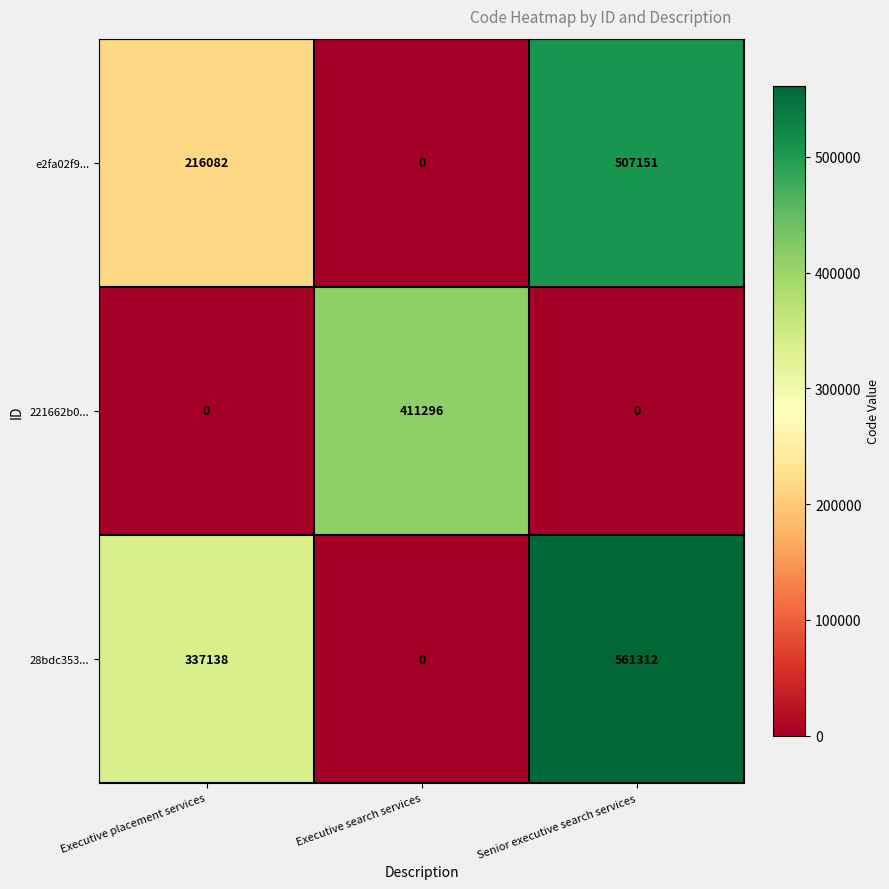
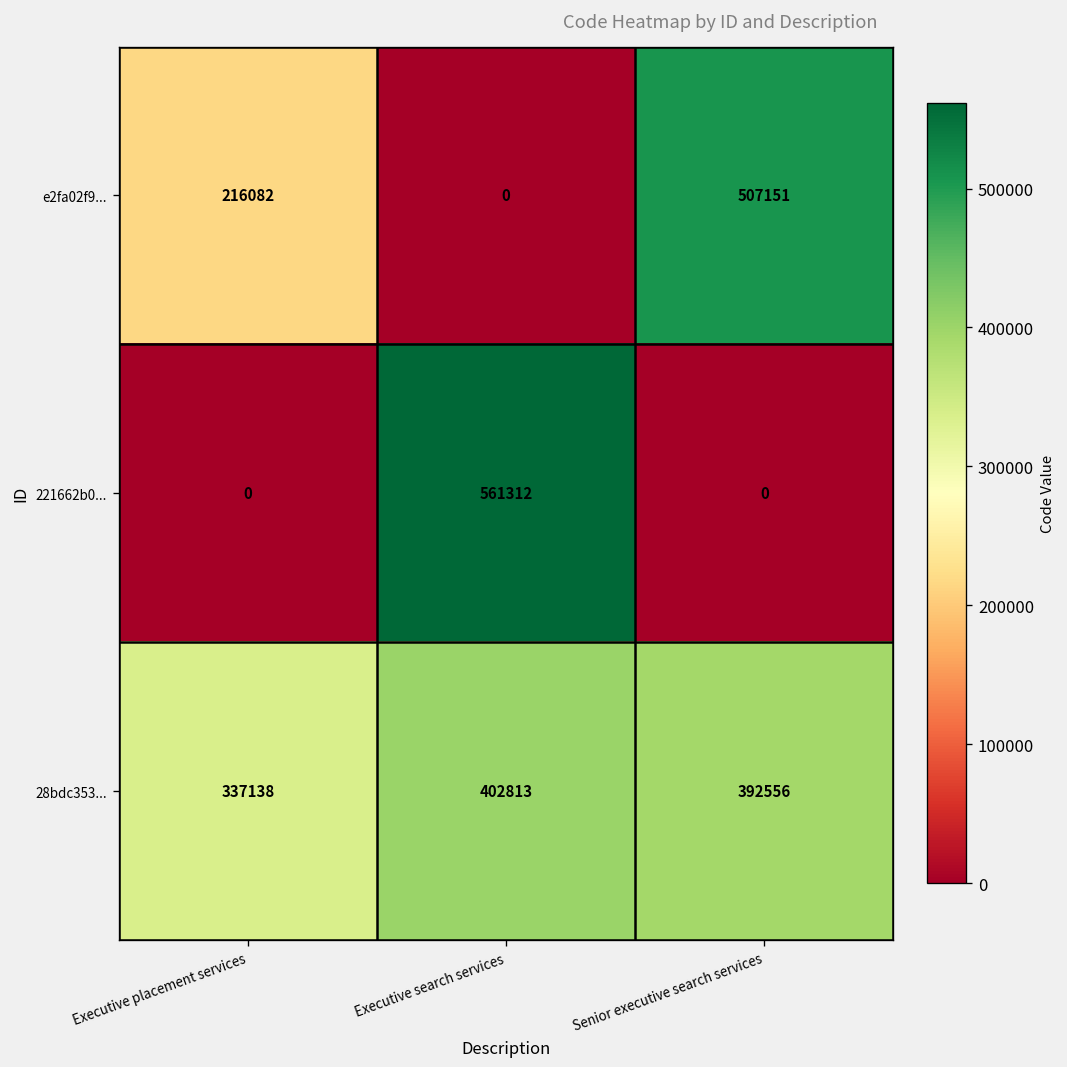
221662b0..., Executive search services: 411296 -> 561312
28bdc353..., Executive search services: 0 -> 402813
28bdc353..., Senior executive search services: 561312 -> 392556
